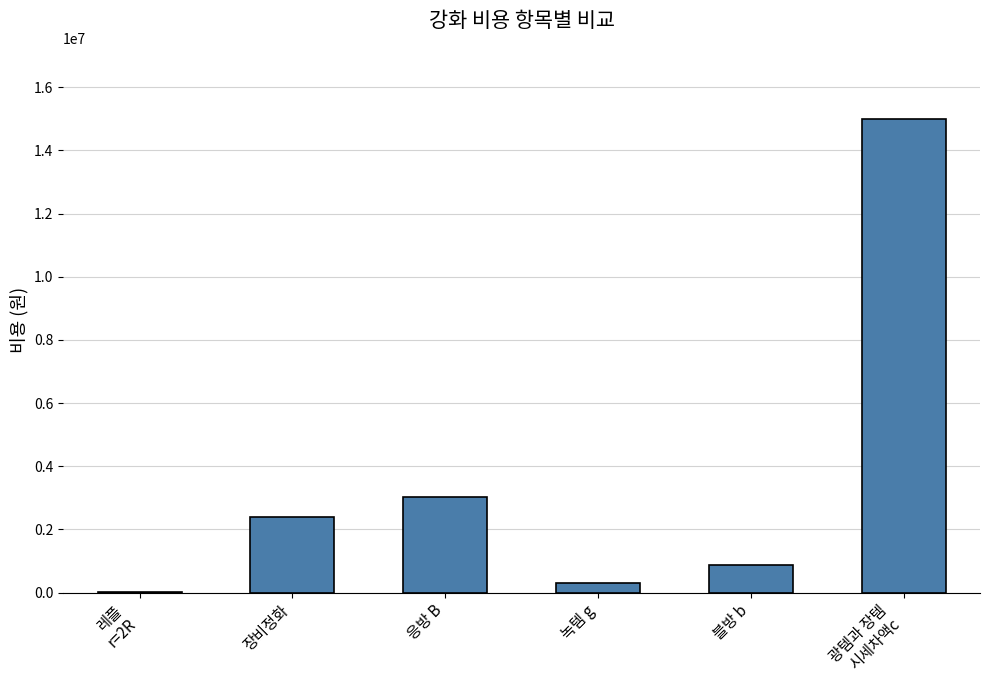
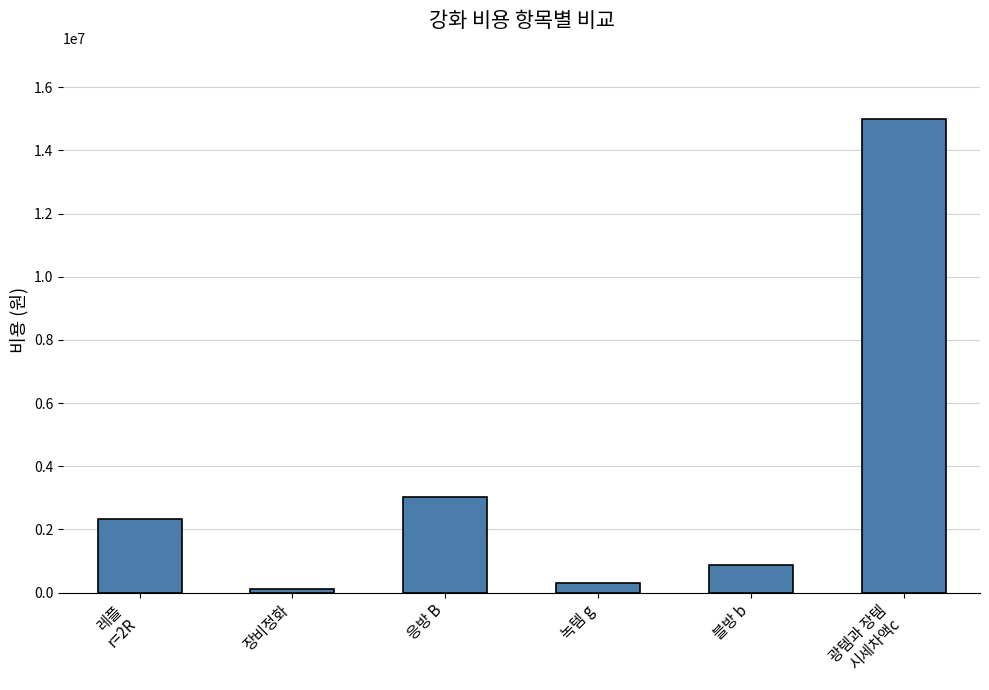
레플 r=2R: 0 -> 2300000
장비정화: 2400000 -> 100000
